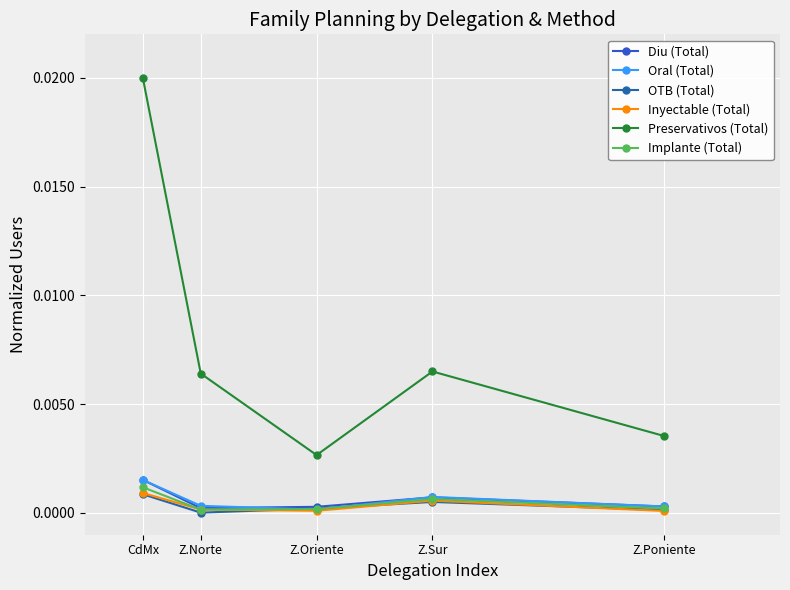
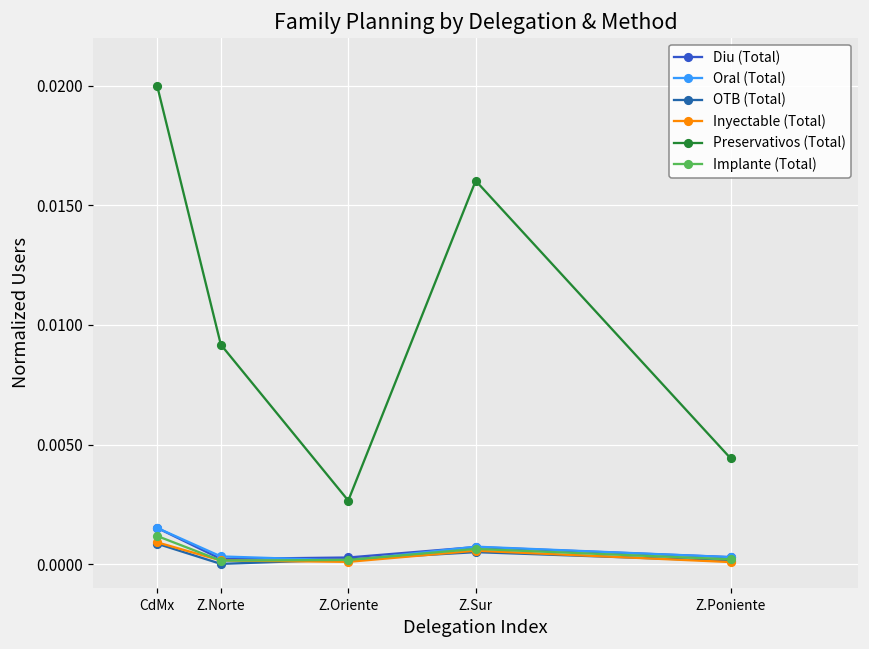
Preservativos (Total), Z.Norte: 0.0064 -> 0.0092
Preservativos (Total), Z.Sur: 0.0065 -> 0.0160
Preservativos (Total), Z.Poniente: 0.0035 -> 0.0044
